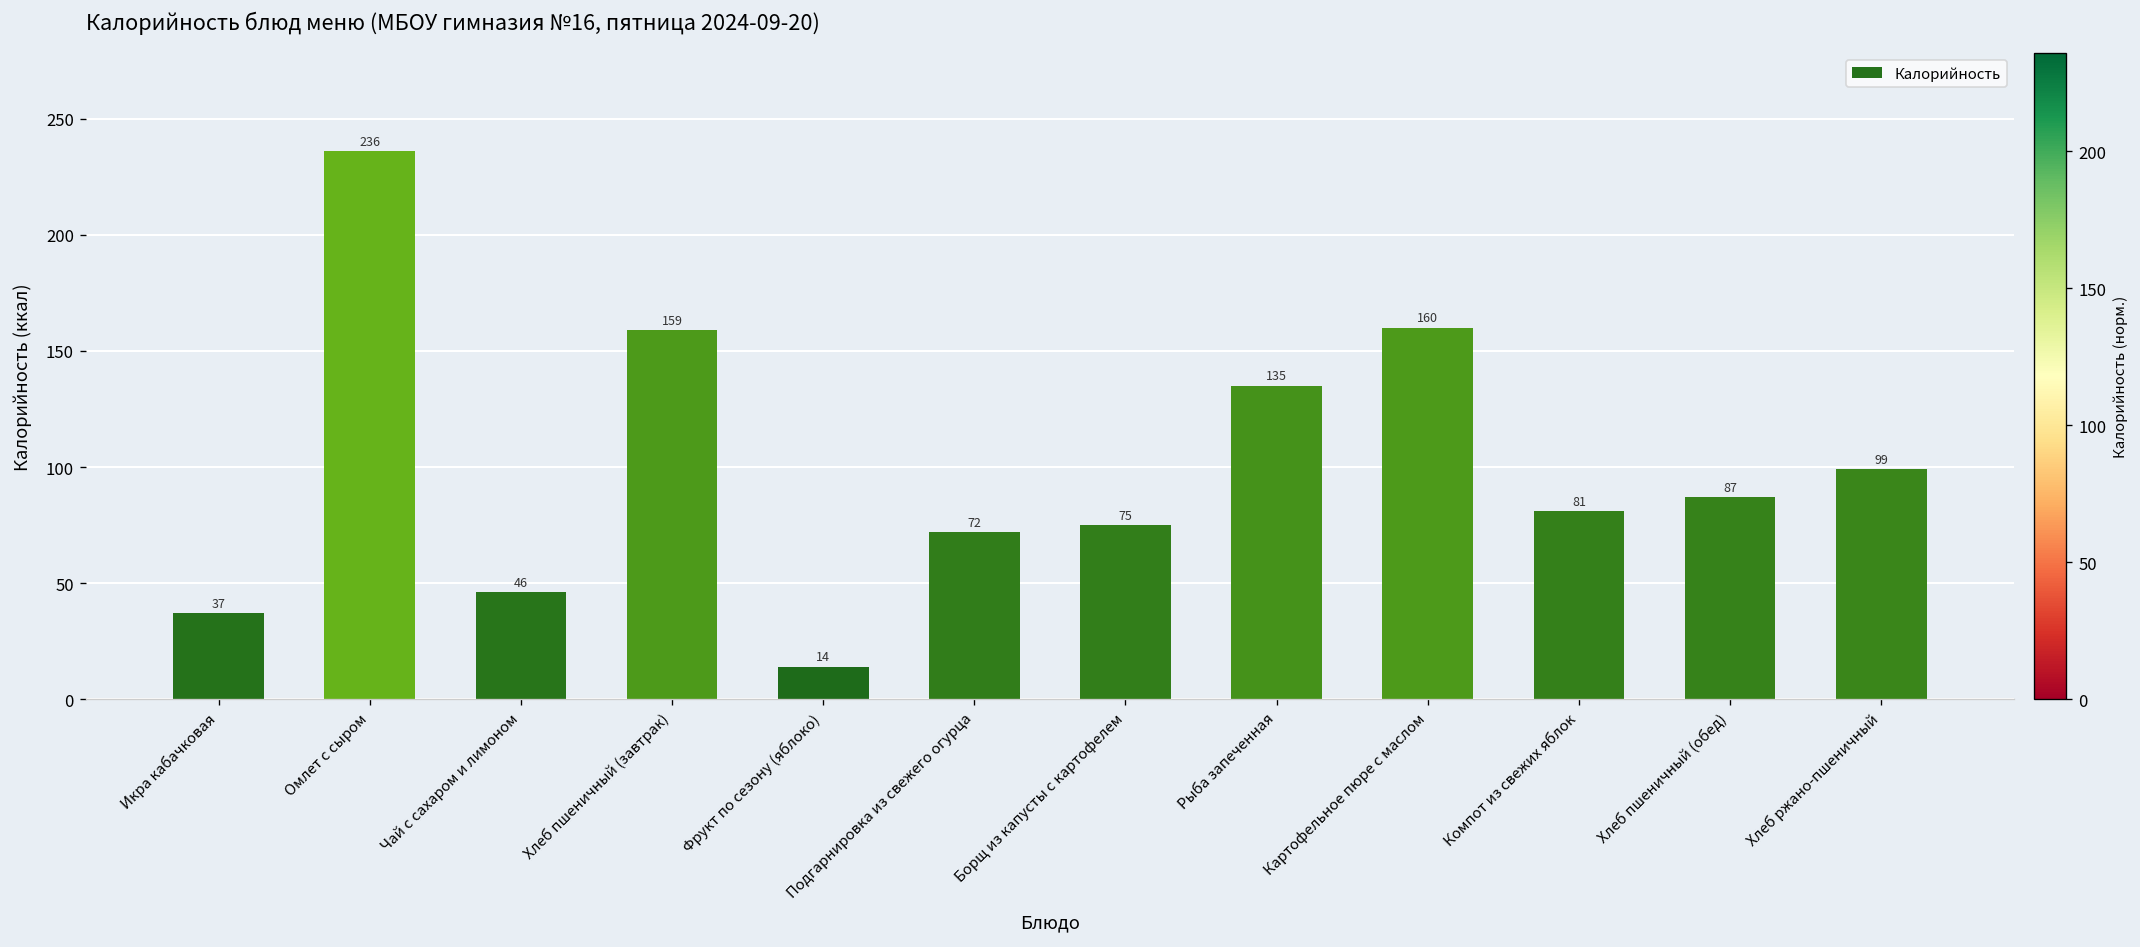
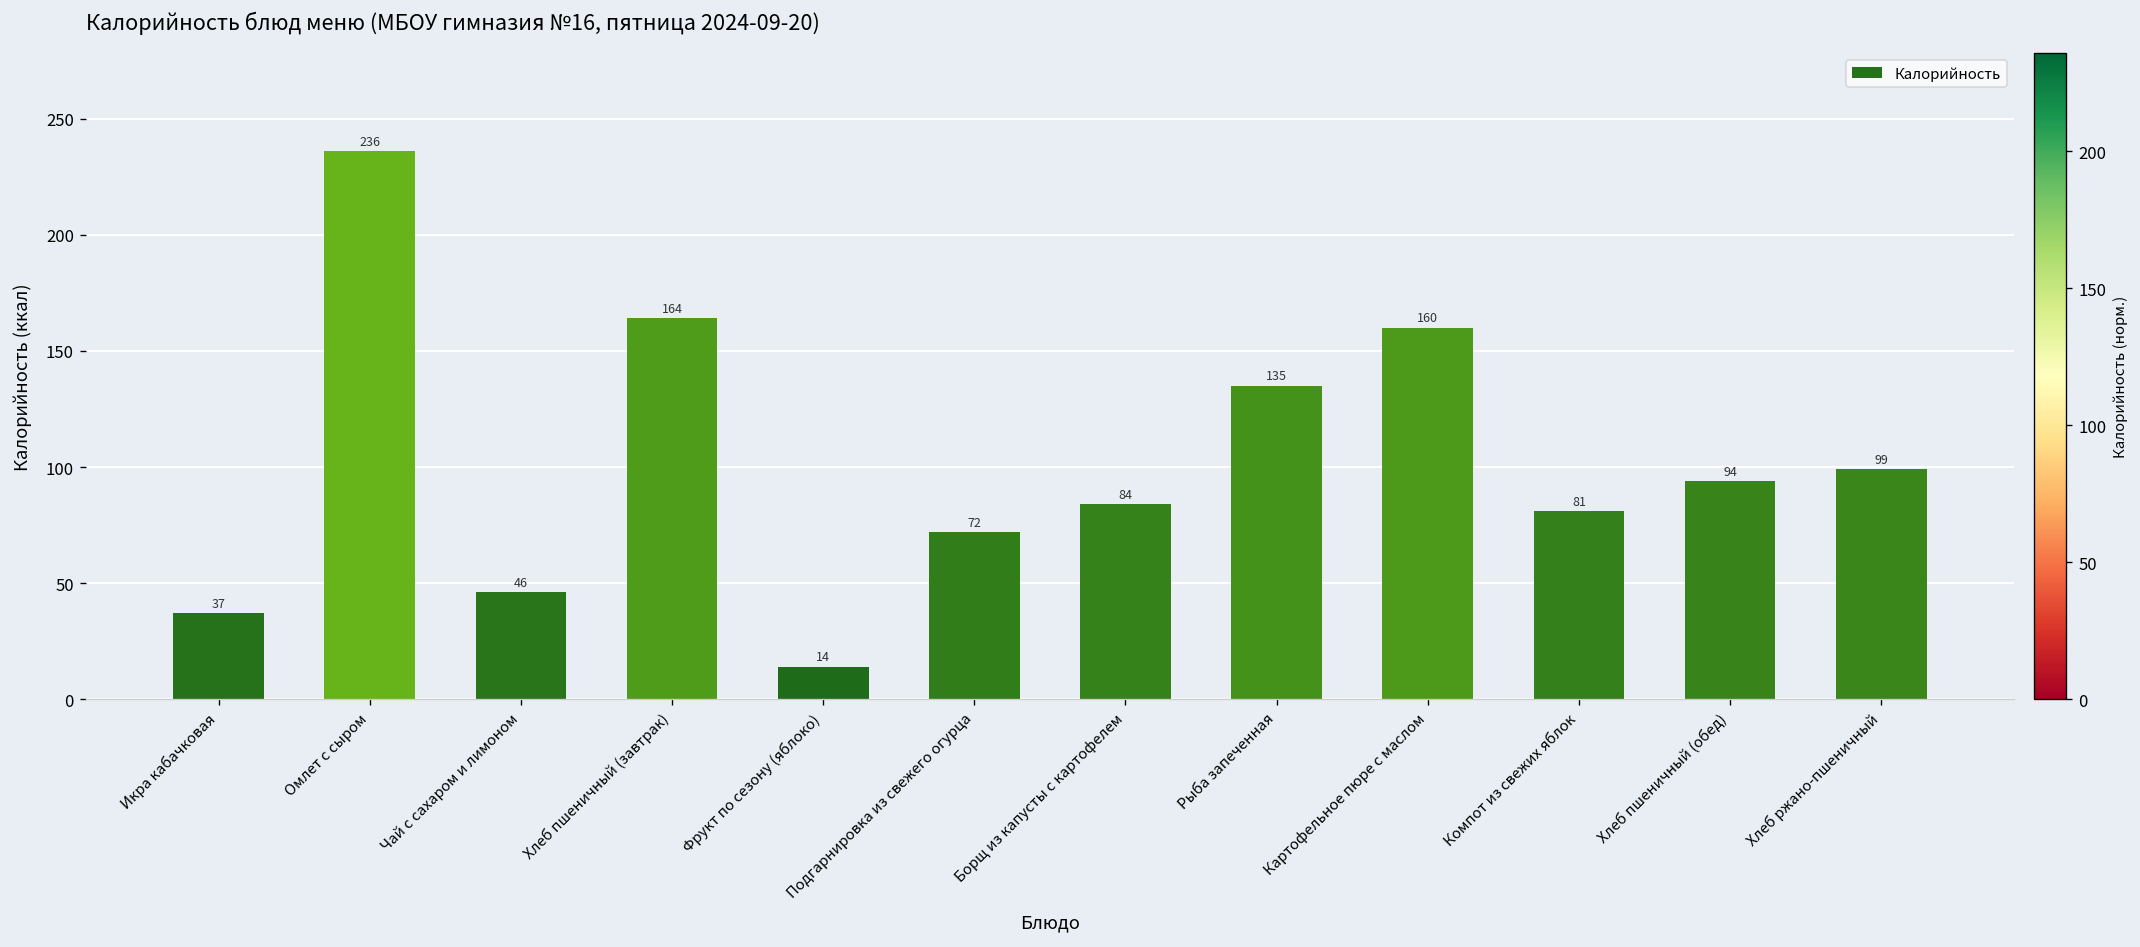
Хлеб пшеничный (завтрак): 159 -> 164
Борщ из капусты с картофелем: 75 -> 84
Хлеб пшеничный (обед): 87 -> 94
